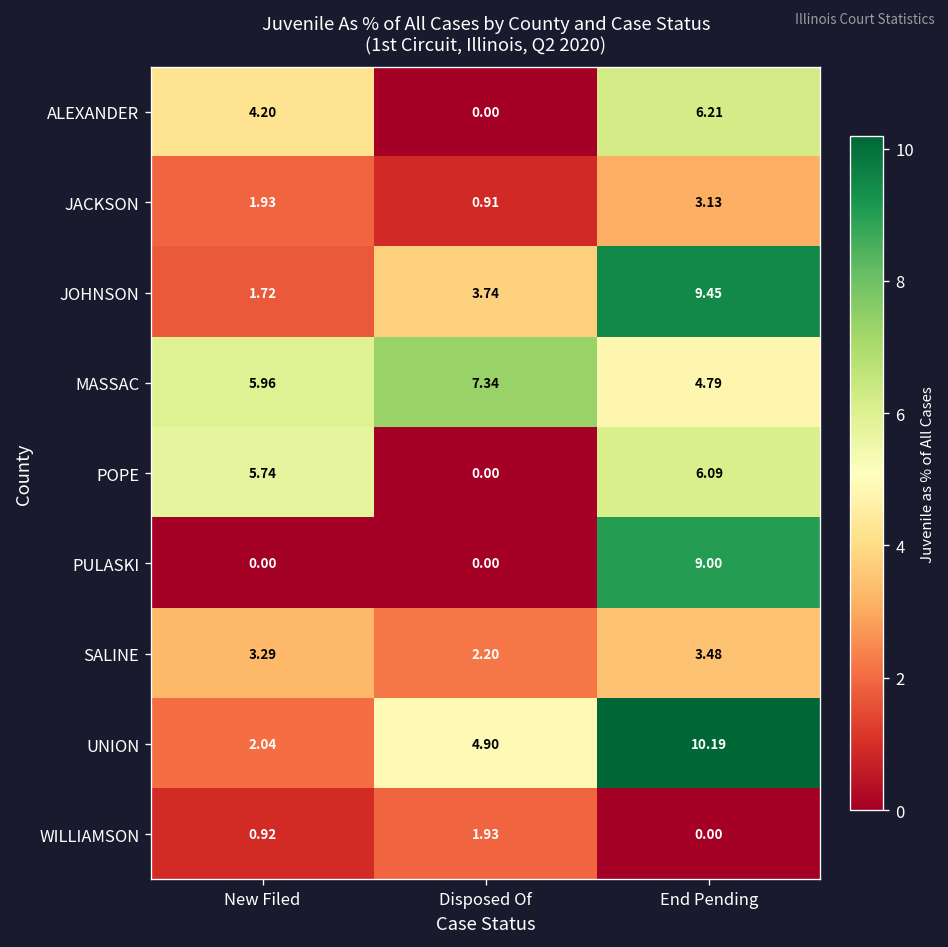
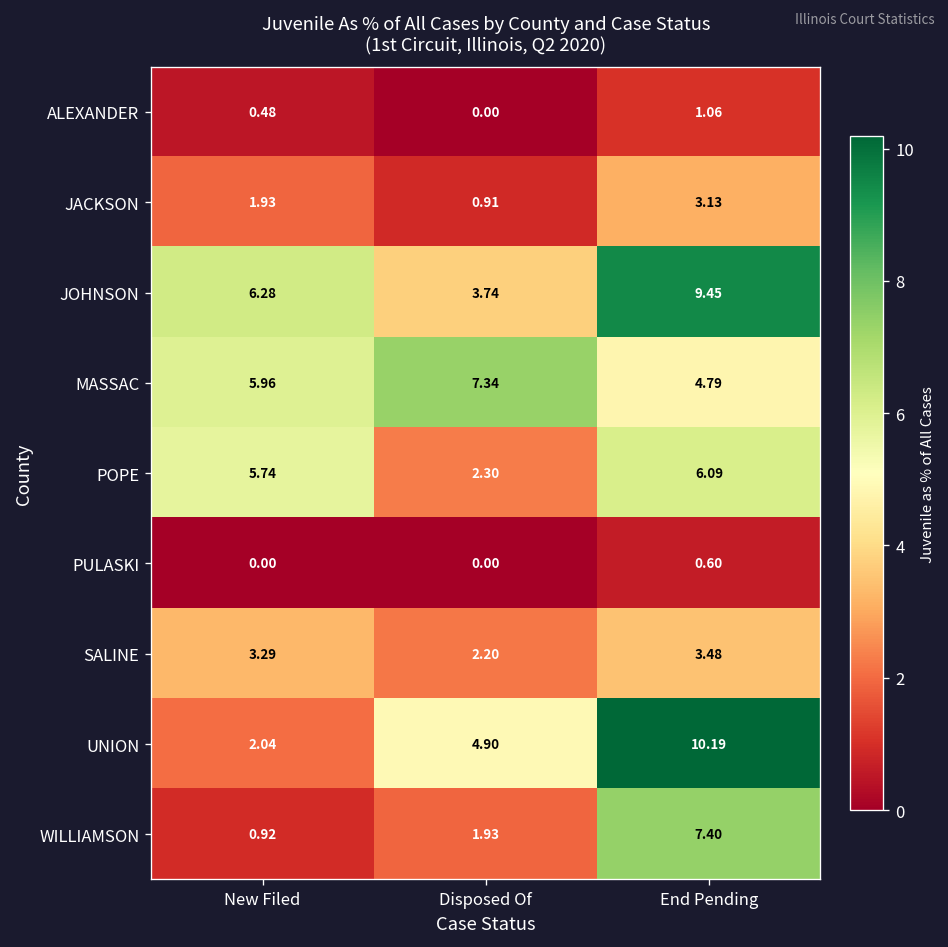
ALEXANDER, New Filed: 4.20 -> 0.48
ALEXANDER, End Pending: 6.21 -> 1.06
JOHNSON, New Filed: 1.72 -> 6.28
POPE, Disposed Of: 0.00 -> 2.30
PULASKI, End Pending: 9.00 -> 0.60
WILLIAMSON, End Pending: 0.00 -> 7.40
